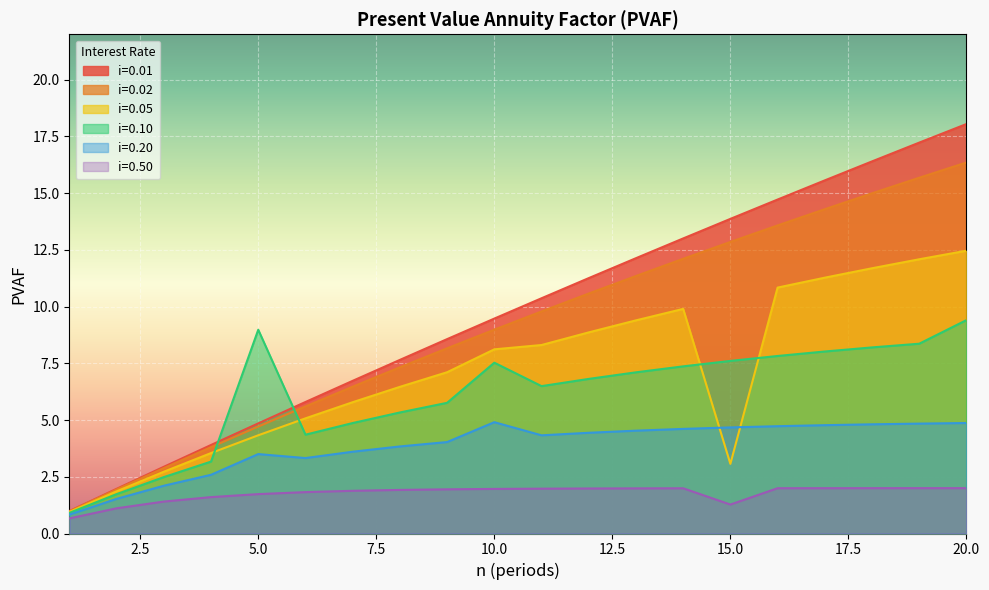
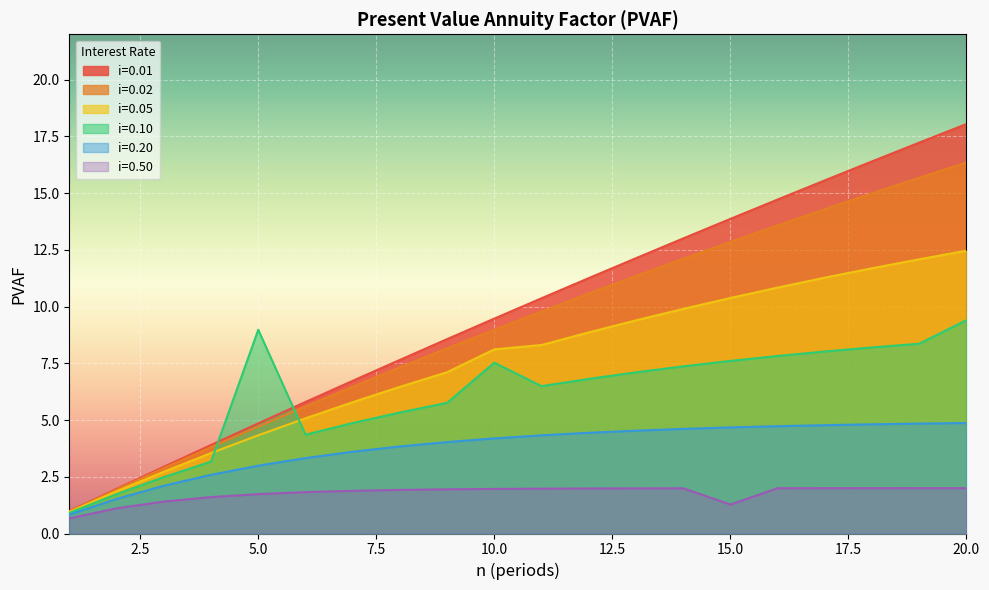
i=0.20, 5.0: 3.5 -> 3.0
i=0.20, 10.0: 4.9 -> 4.2
i=0.05, 15.0: 3.1 -> 10.4
